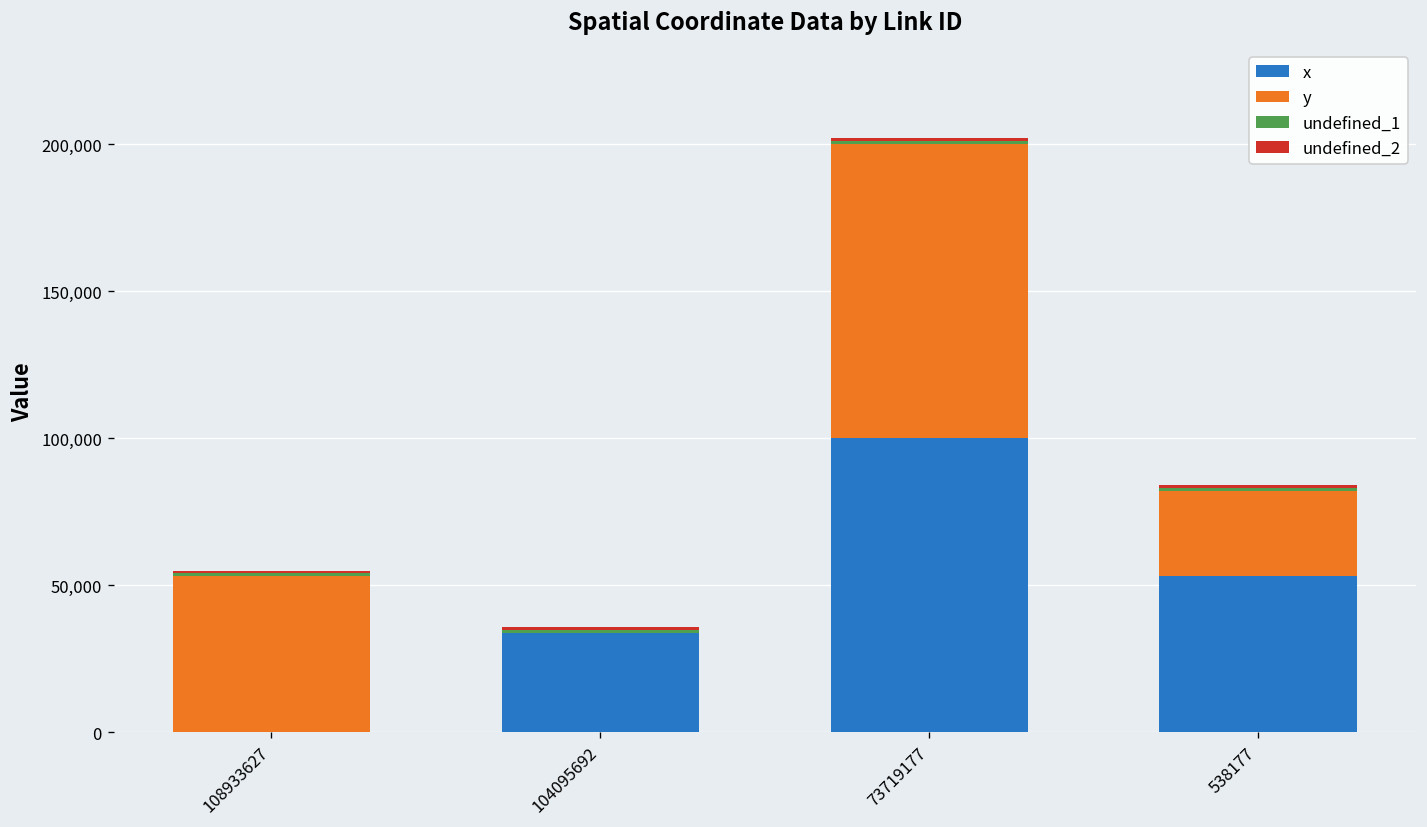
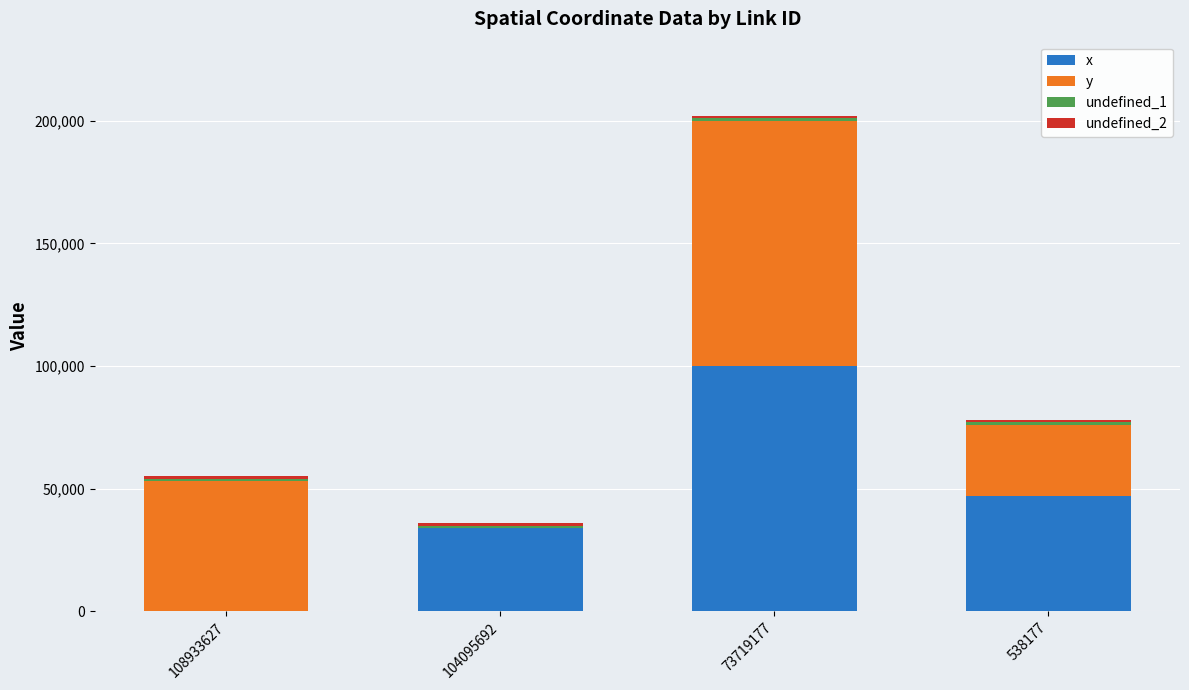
x, 538177: 53,000 -> 47,000
